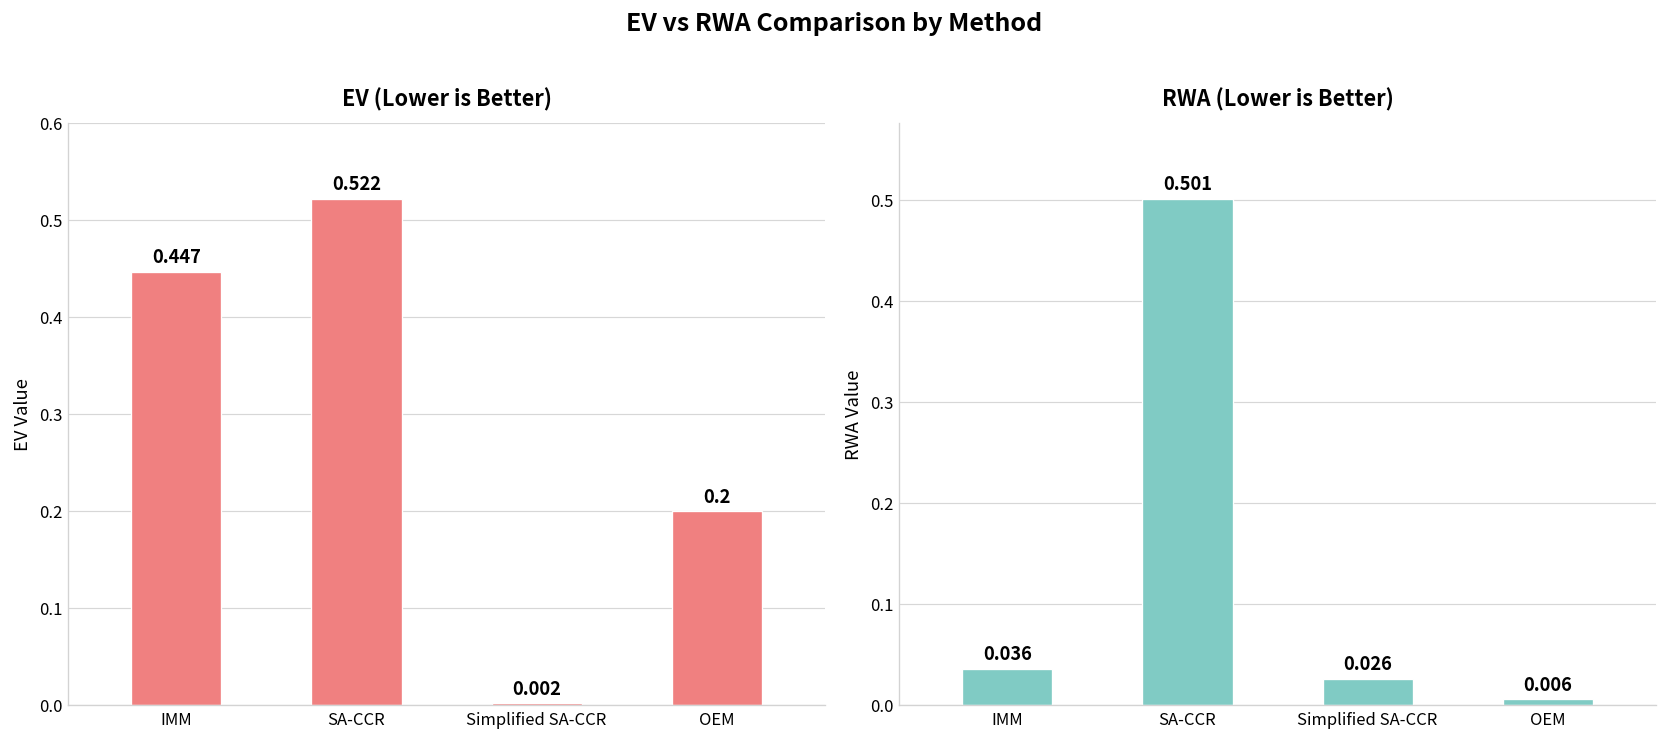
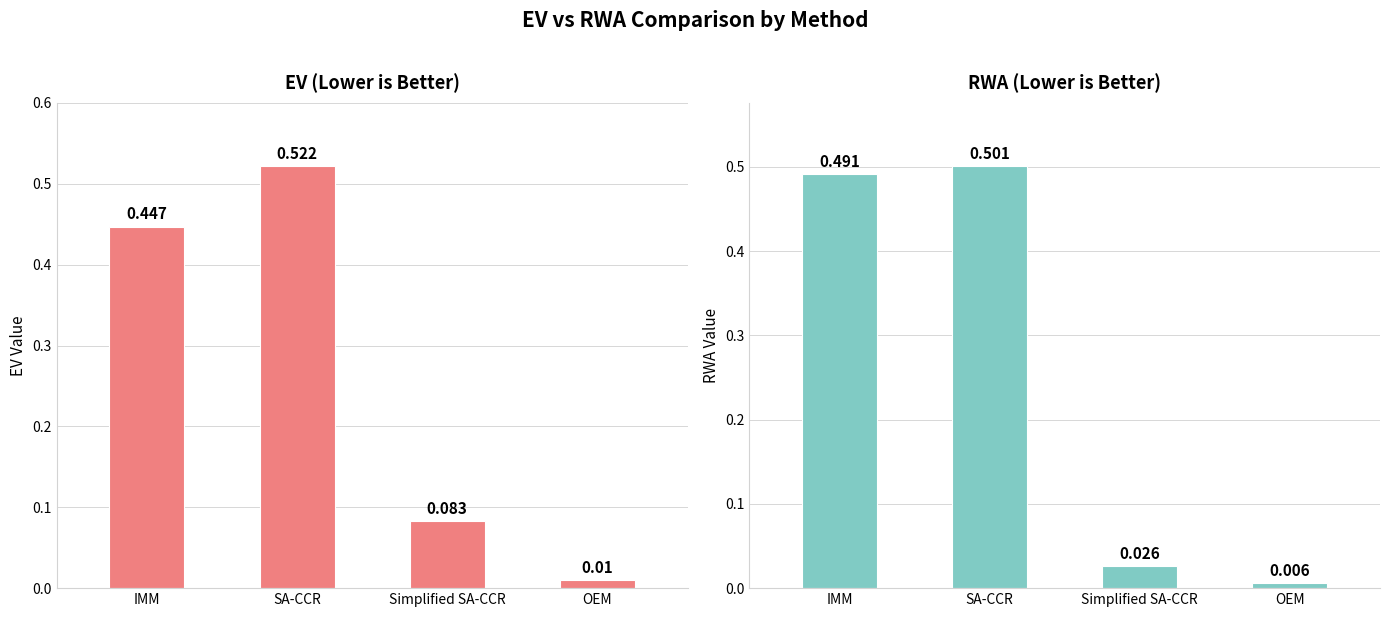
EV (Lower is Better), Simplified SA-CCR: 0.002 -> 0.083
EV (Lower is Better), OEM: 0.2 -> 0.01
RWA (Lower is Better), IMM: 0.036 -> 0.491
